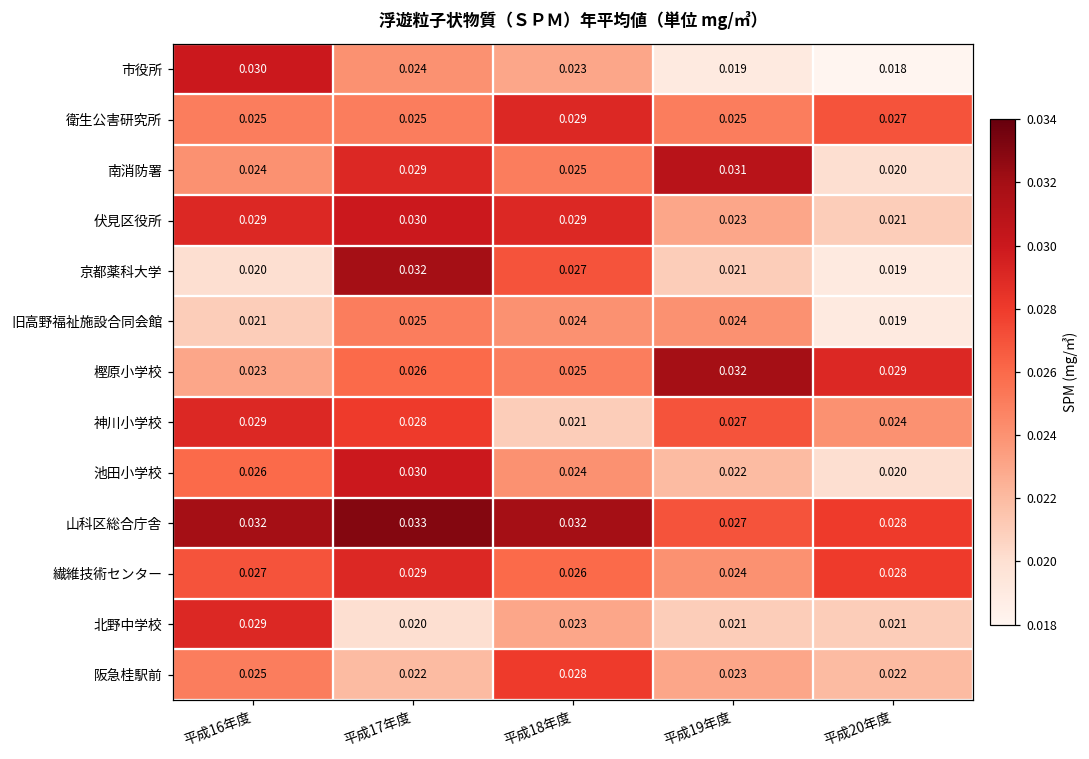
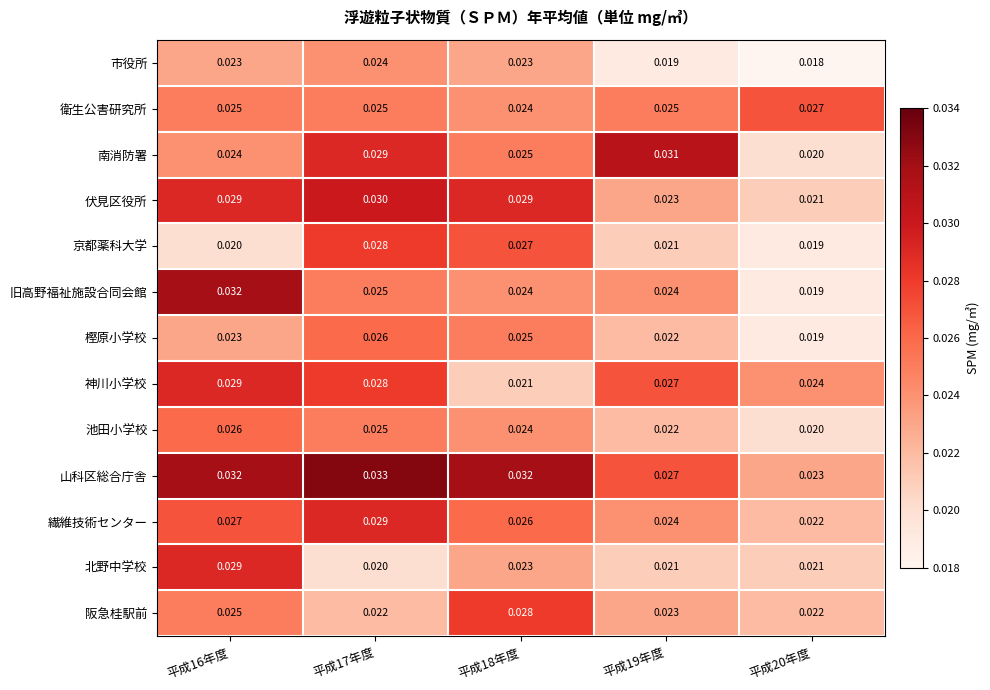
市役所, 平成16年度: 0.030 -> 0.023
衛生公害研究所, 平成18年度: 0.029 -> 0.024
京都薬科大学, 平成17年度: 0.032 -> 0.028
旧高野福祉施設合同会館, 平成16年度: 0.021 -> 0.032
樫原小学校, 平成19年度: 0.032 -> 0.022
樫原小学校, 平成20年度: 0.029 -> 0.019
池田小学校, 平成17年度: 0.030 -> 0.025
山科区総合庁舎, 平成20年度: 0.028 -> 0.023
繊維技術センター, 平成20年度: 0.028 -> 0.022
